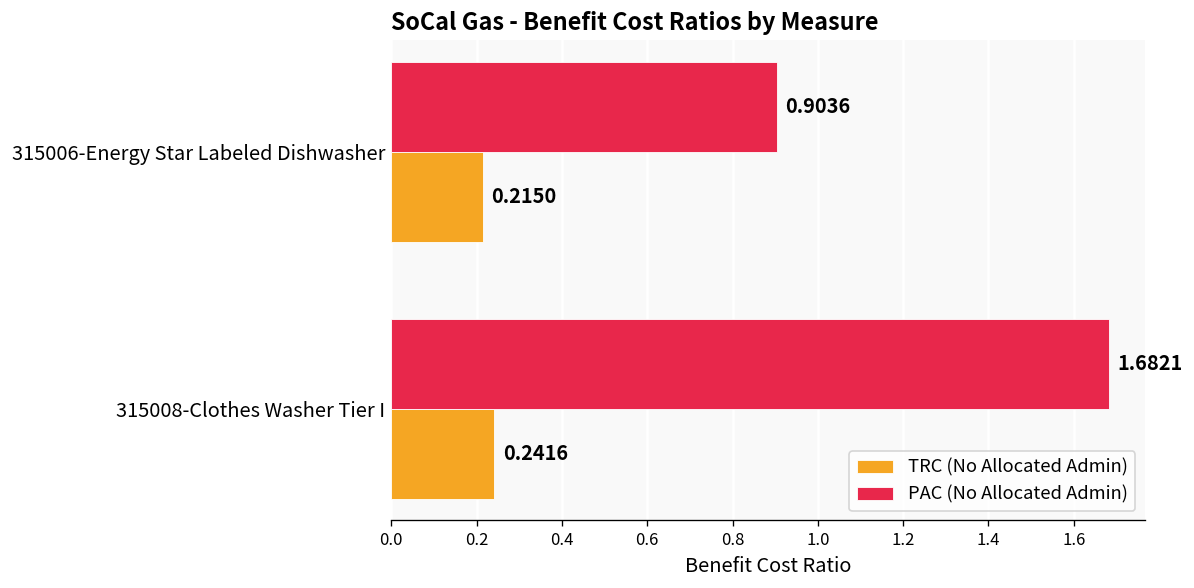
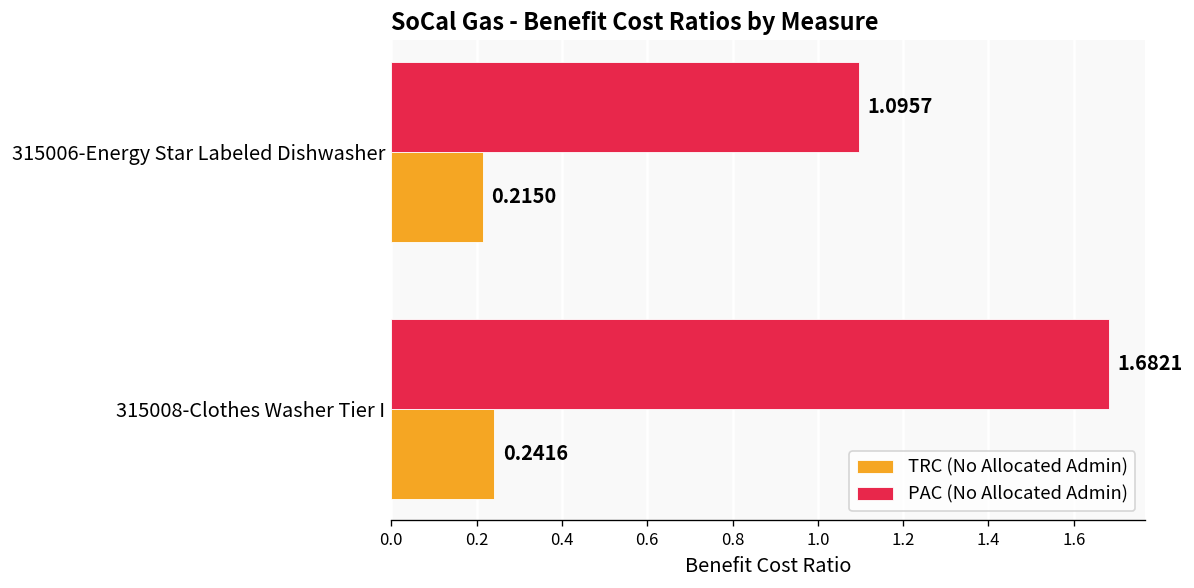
PAC (No Allocated Admin), 315006-Energy Star Labeled Dishwasher: 0.9036 -> 1.0957
